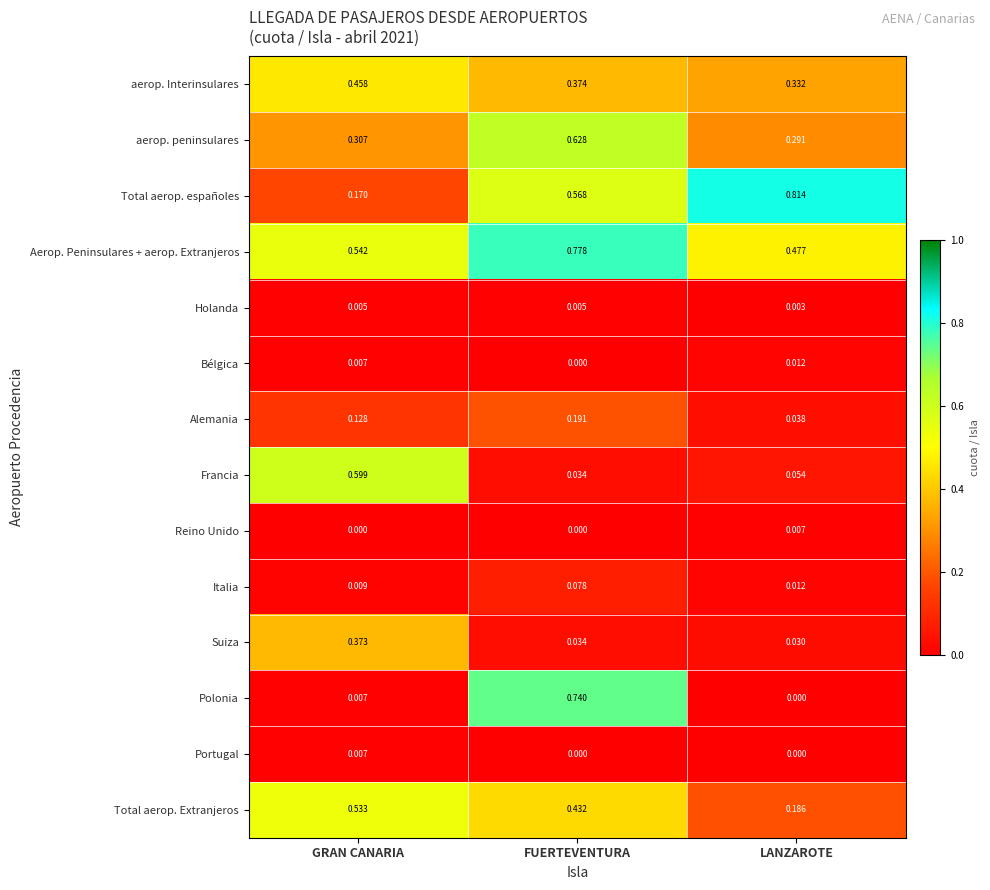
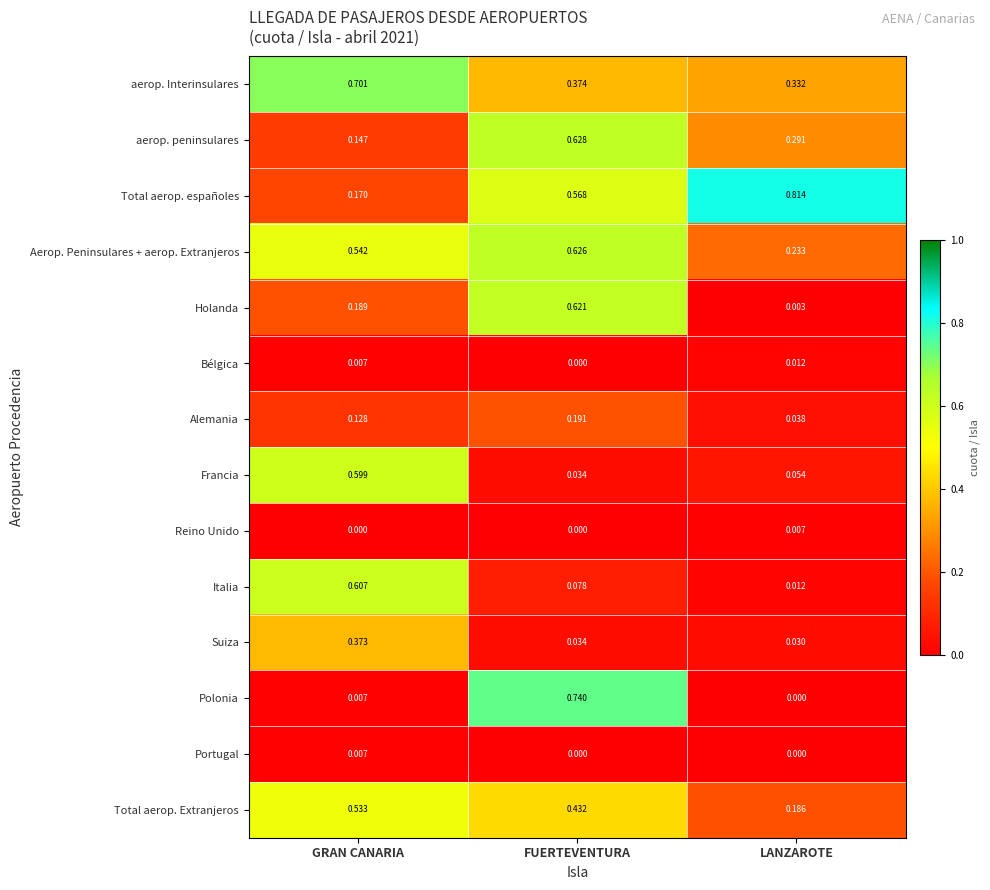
aerop. Interinsulares, GRAN CANARIA: 0.458 -> 0.701
aerop. peninsulares, GRAN CANARIA: 0.307 -> 0.147
Aerop. Peninsulares + aerop. Extranjeros, FUERTEVENTURA: 0.778 -> 0.626
Aerop. Peninsulares + aerop. Extranjeros, LANZAROTE: 0.477 -> 0.233
Holanda, GRAN CANARIA: 0.005 -> 0.189
Holanda, FUERTEVENTURA: 0.005 -> 0.621
Italia, GRAN CANARIA: 0.009 -> 0.607
